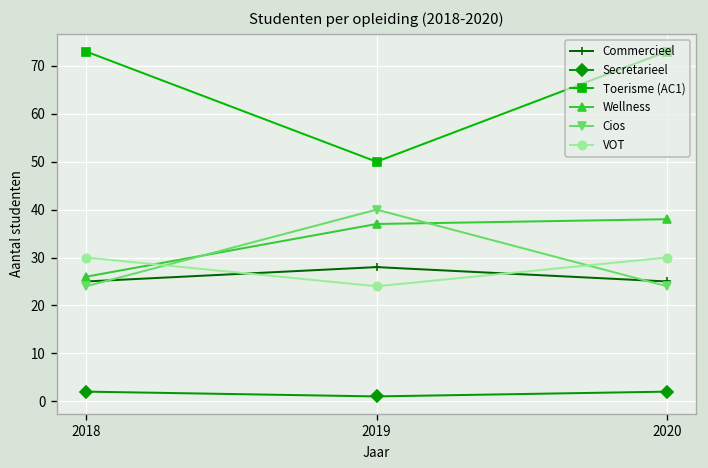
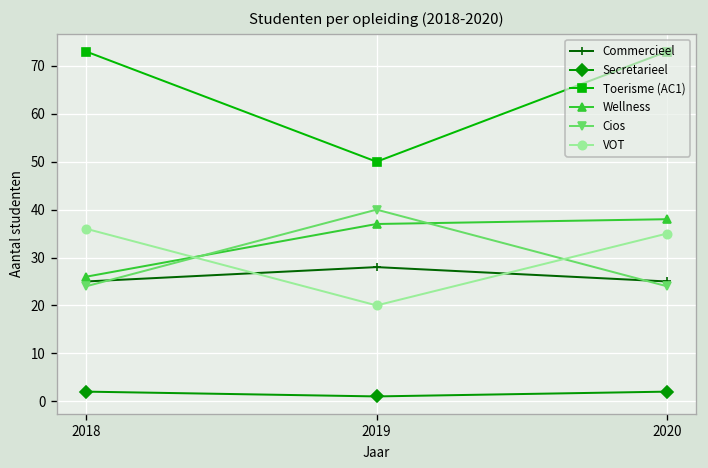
VOT, 2018: 30 -> 36
VOT, 2019: 24 -> 20
VOT, 2020: 30 -> 35
